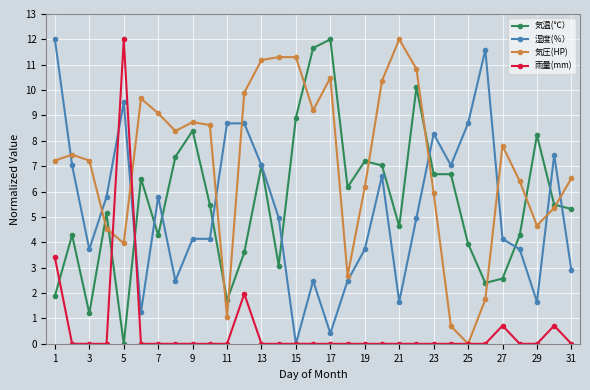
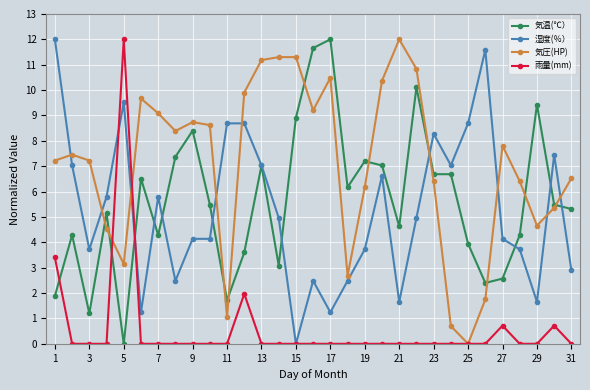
気圧(HP), 5: 4.0 -> 3.1
湿度(％）, 17: 0.4 -> 1.2
気圧(HP), 23: 5.9 -> 6.4
気温(℃）, 29: 8.2 -> 9.4
